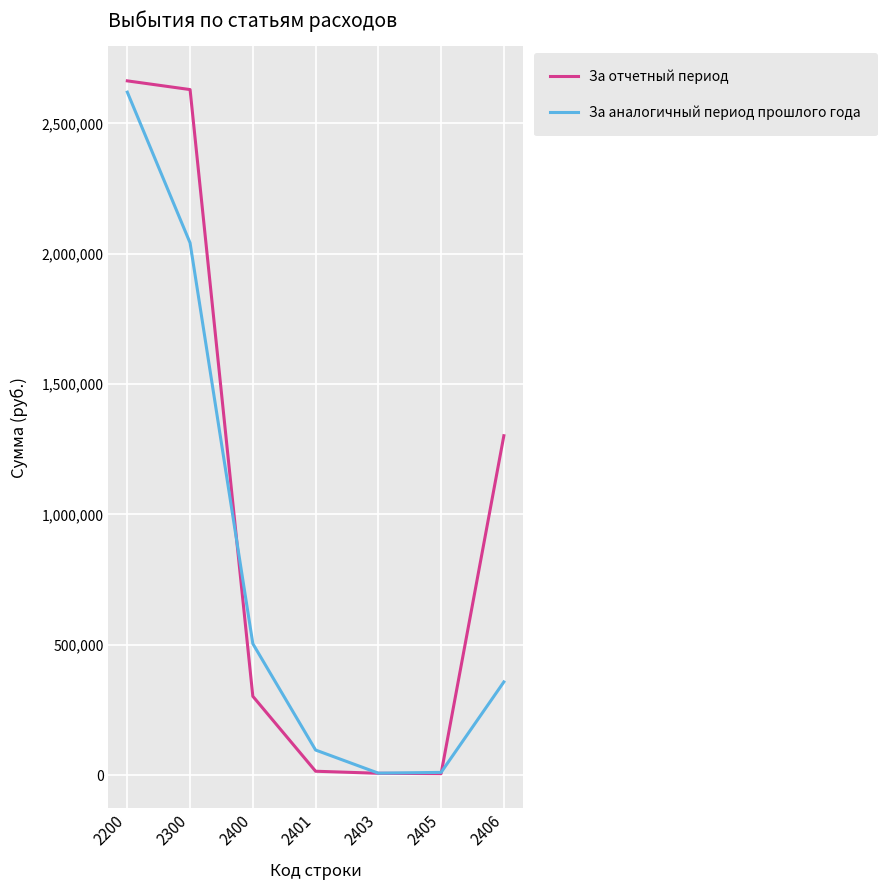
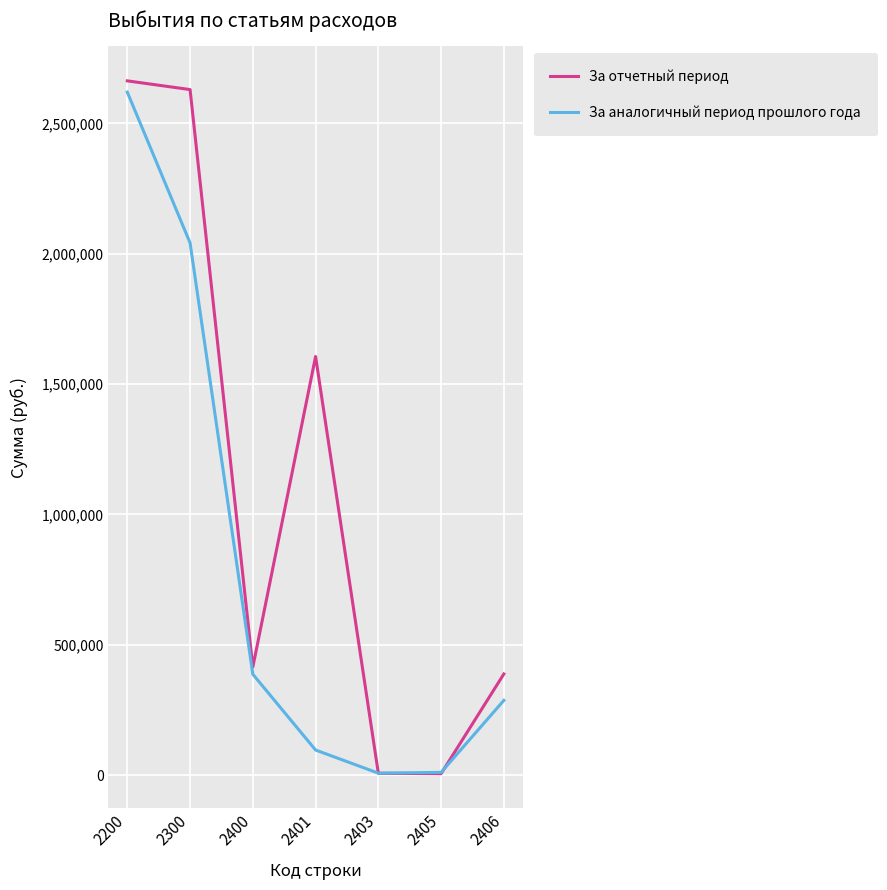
За отчетный период, 2400: 300,000 -> 410,000
За аналогичный период прошлого года, 2400: 500,000 -> 390,000
За отчетный период, 2401: 10,000 -> 1,610,000
За отчетный период, 2406: 1,300,000 -> 390,000
За аналогичный период прошлого года, 2406: 360,000 -> 290,000
